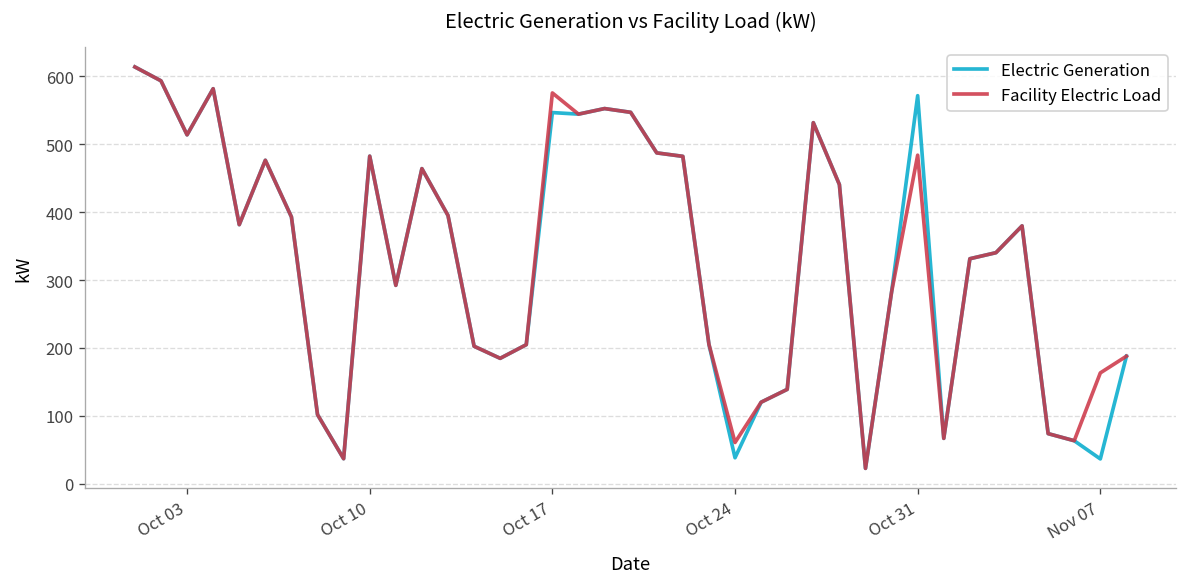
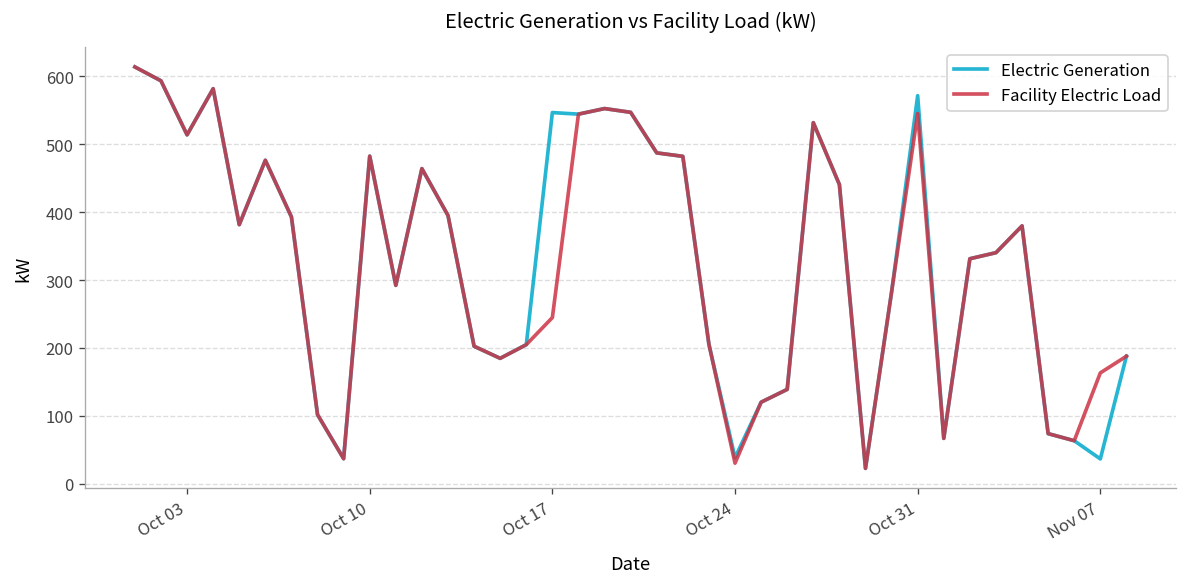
Facility Electric Load, Oct 17: 580 -> 240
Facility Electric Load, Oct 24: 60 -> 30
Facility Electric Load, Oct 31: 480 -> 550
